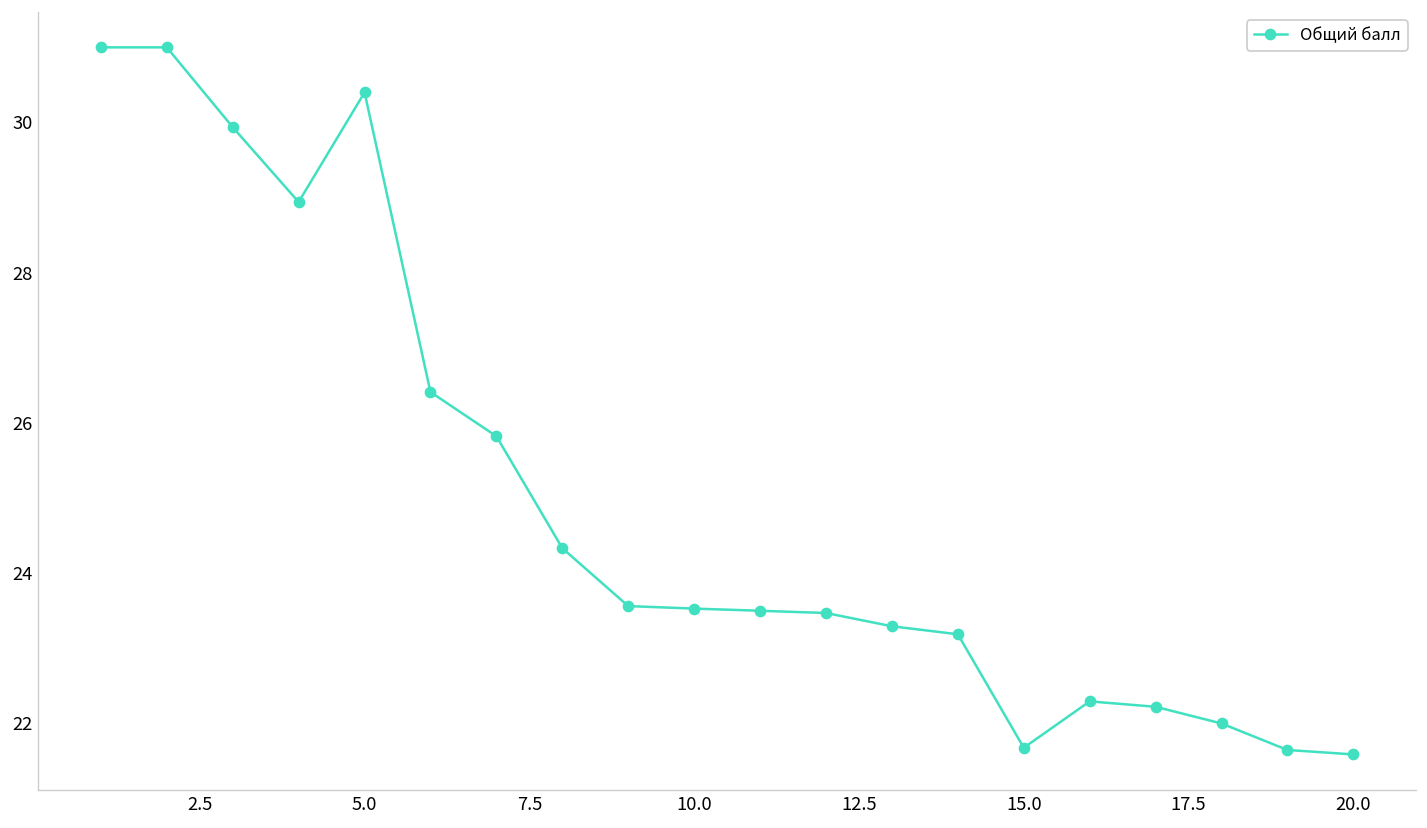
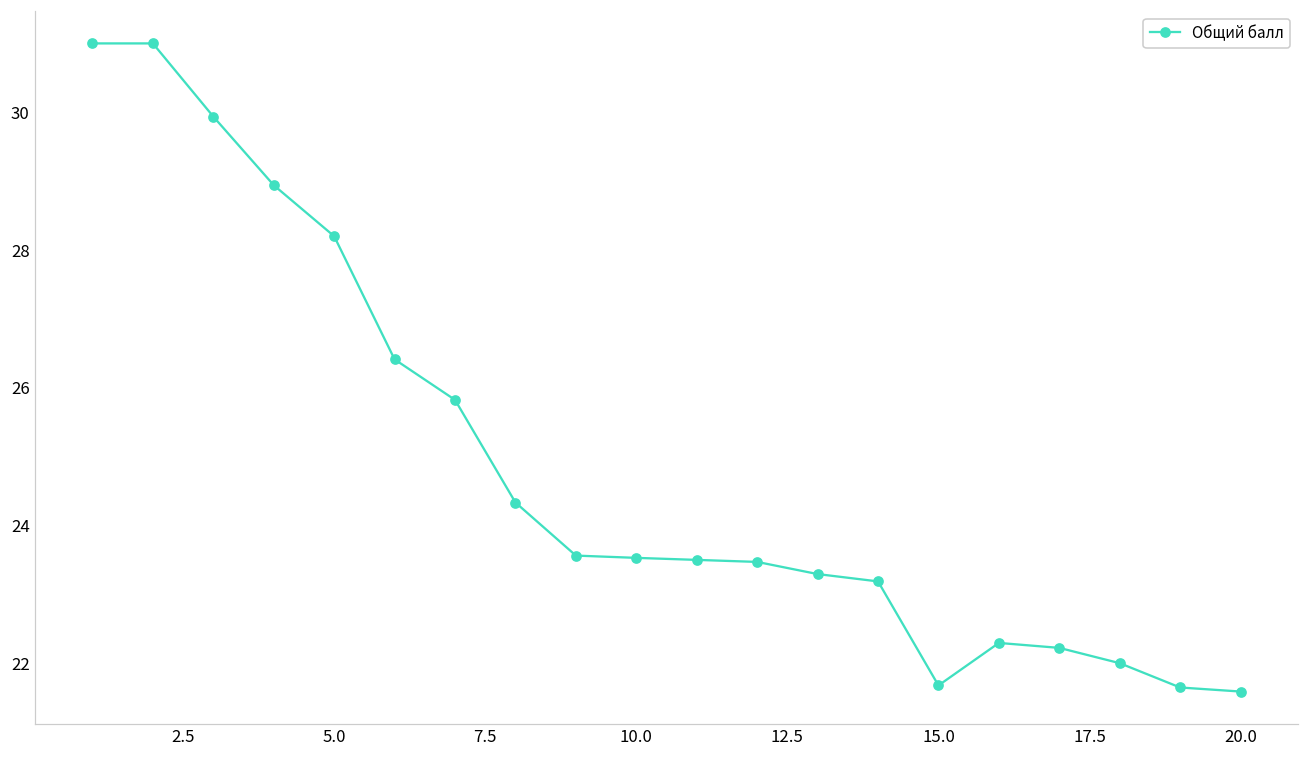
5.0: 30.4 -> 28.2
